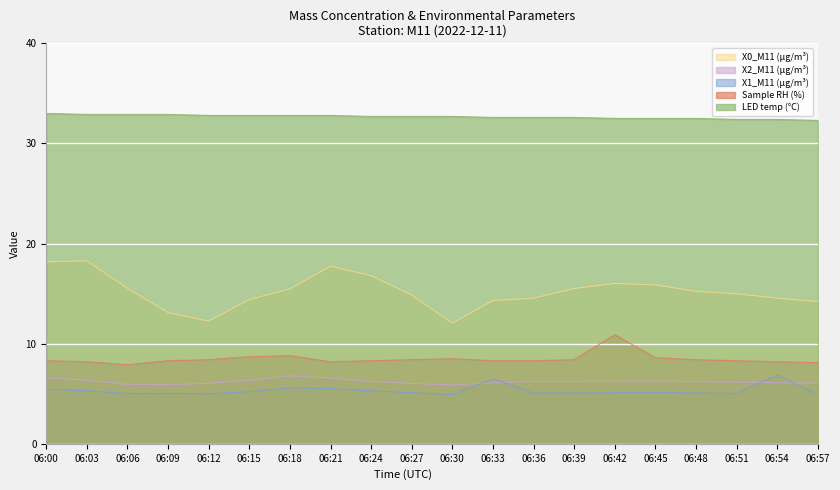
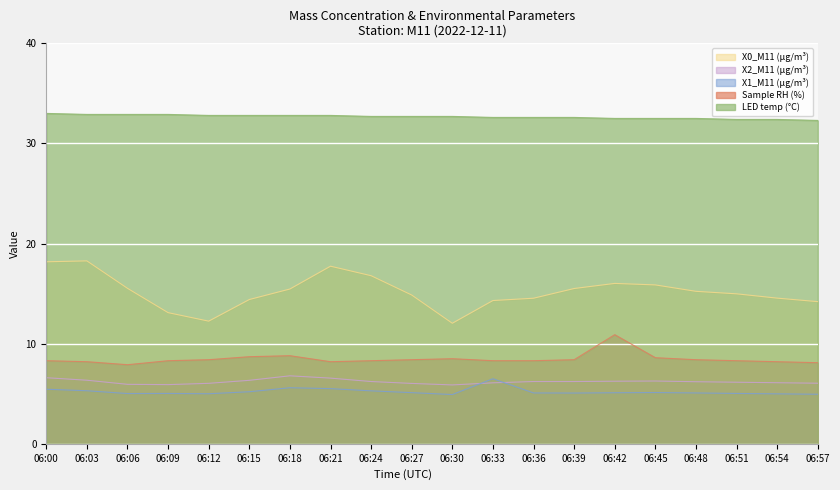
X1_M11 (μg/m³), 06:54: 6.9 -> 5.0
